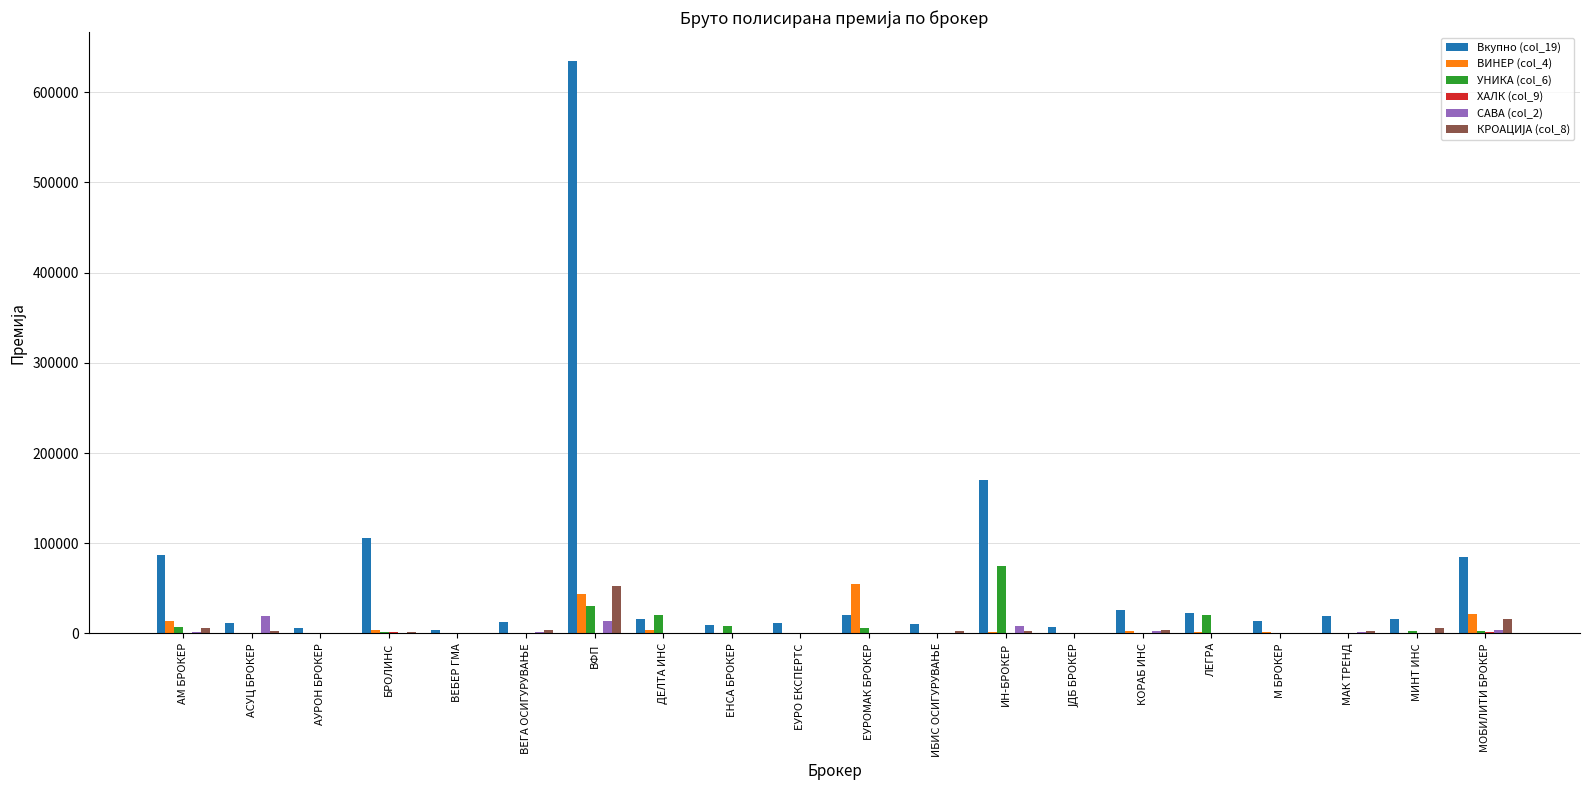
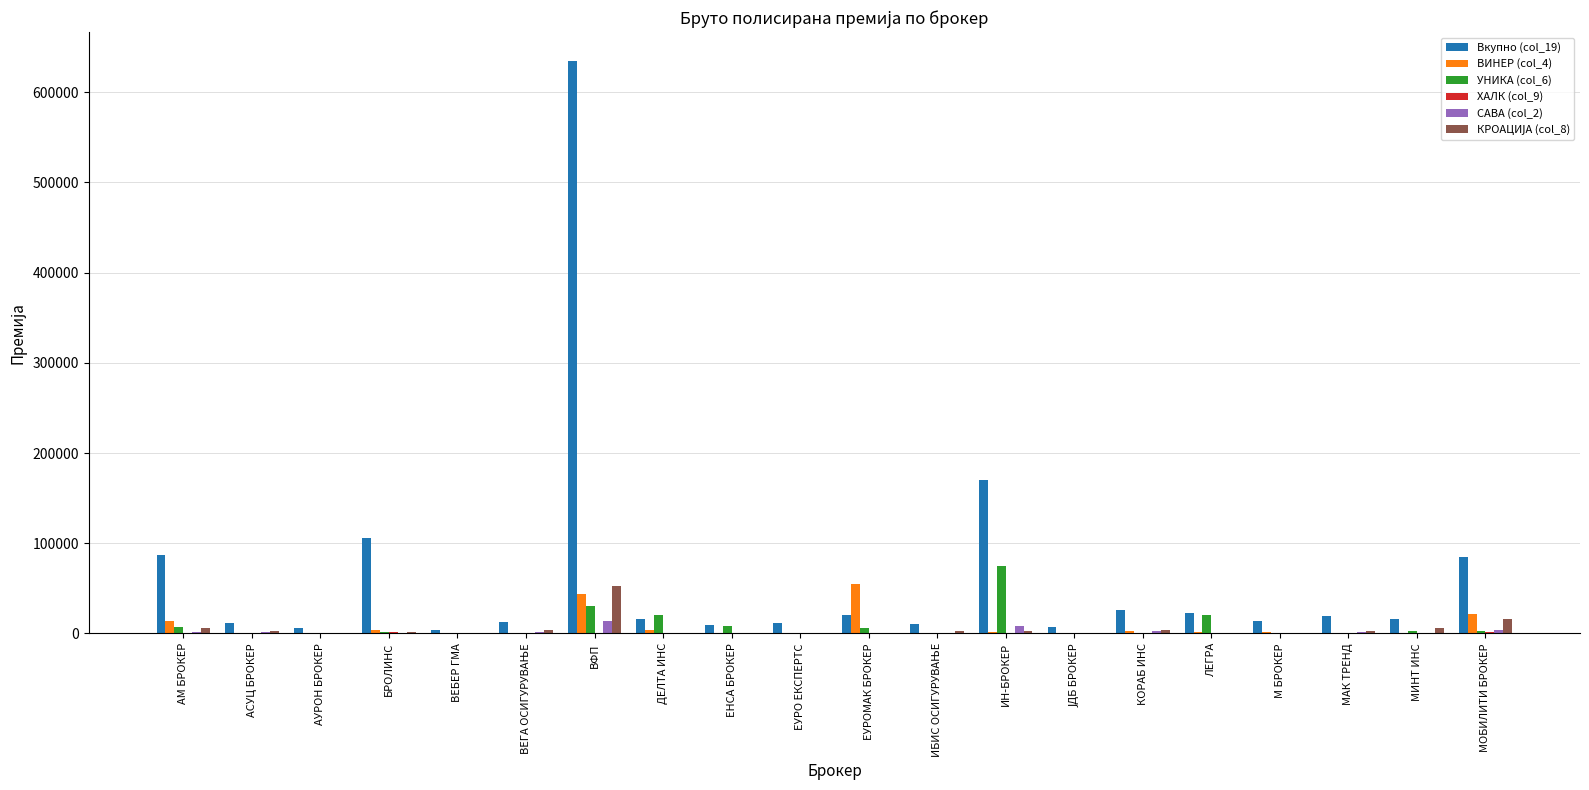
САВА (col_2), АСУЦ БРОКЕР: 20000 -> 0
